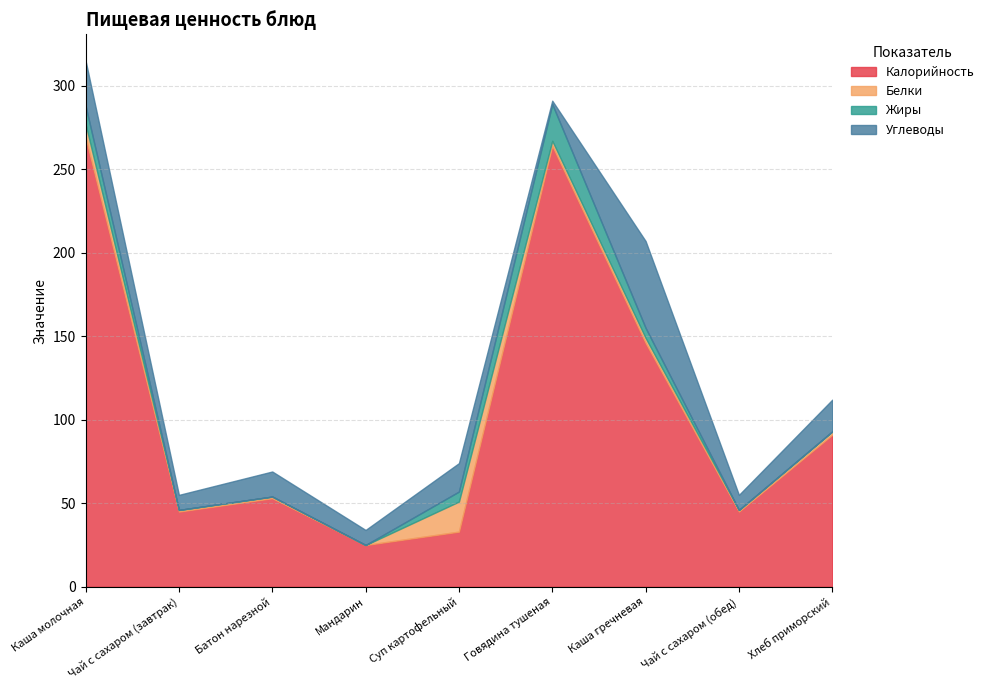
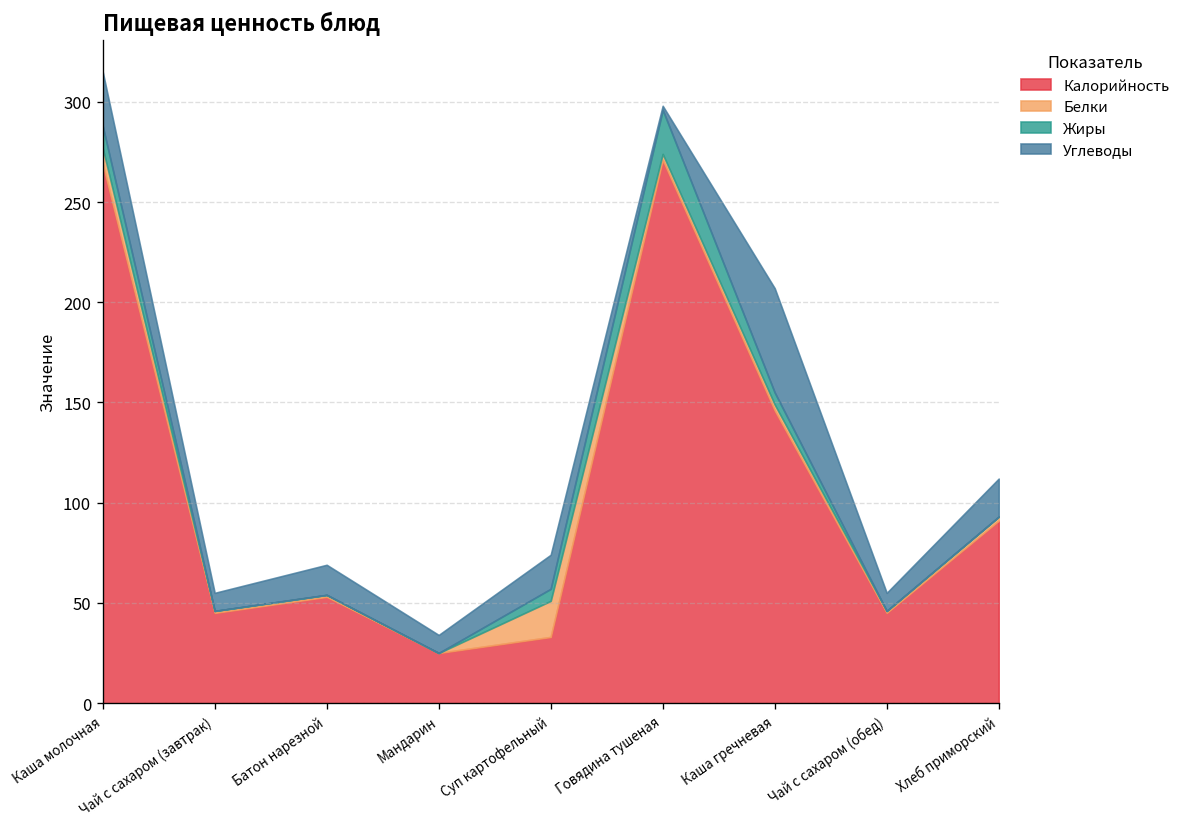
Калорийность, Говядина тушеная: 264 -> 271
